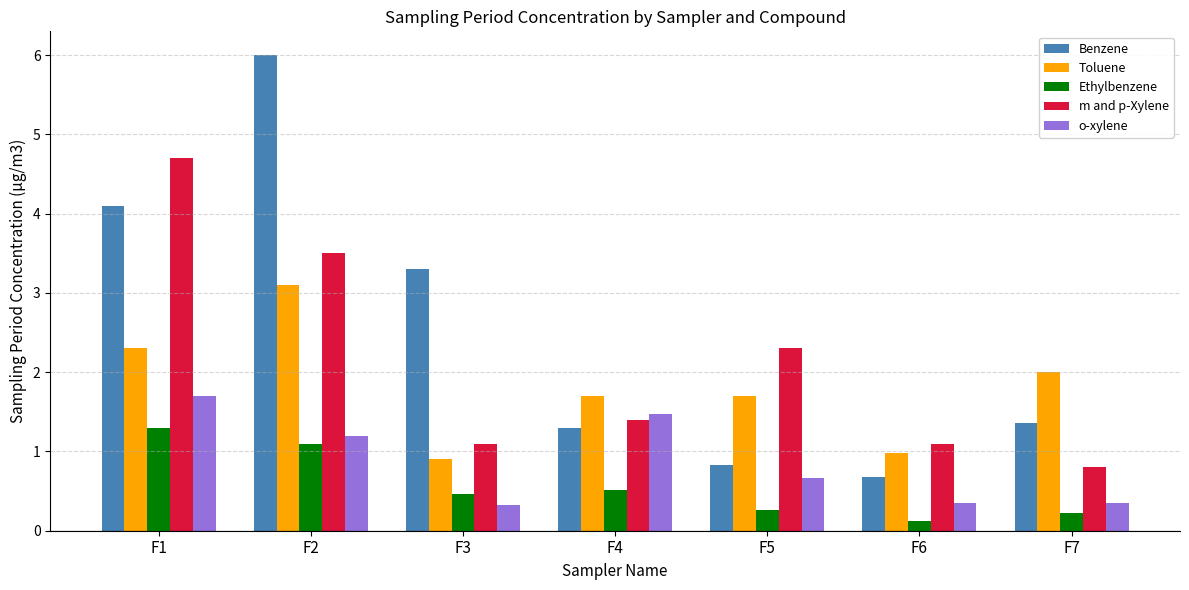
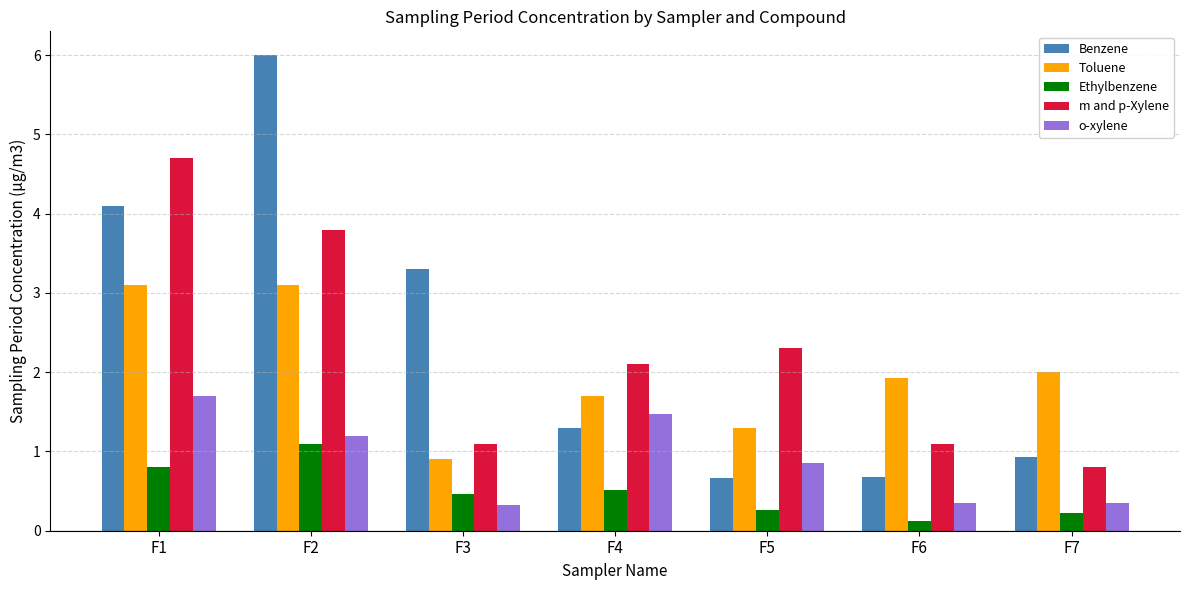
Toluene, F1: 2.3 -> 3.1
Ethylbenzene, F1: 1.3 -> 0.8
m and p-Xylene, F2: 3.5 -> 3.8
m and p-Xylene, F4: 1.4 -> 2.1
Benzene, F5: 0.8 -> 0.7
Toluene, F5: 1.7 -> 1.3
o-xylene, F5: 0.7 -> 0.9
Toluene, F6: 1.0 -> 1.9
Benzene, F7: 1.4 -> 0.9
